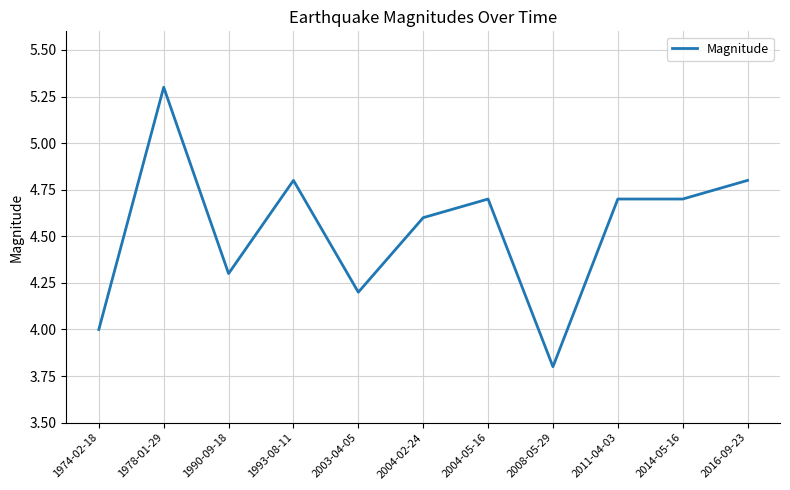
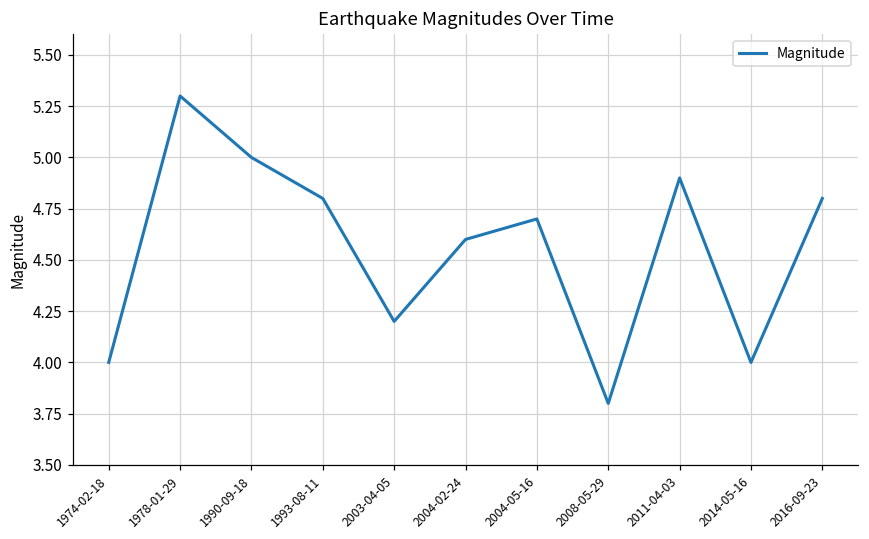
1990-09-18: 4.3 -> 5.0
2011-04-03: 4.7 -> 4.9
2014-05-16: 4.7 -> 4.0
